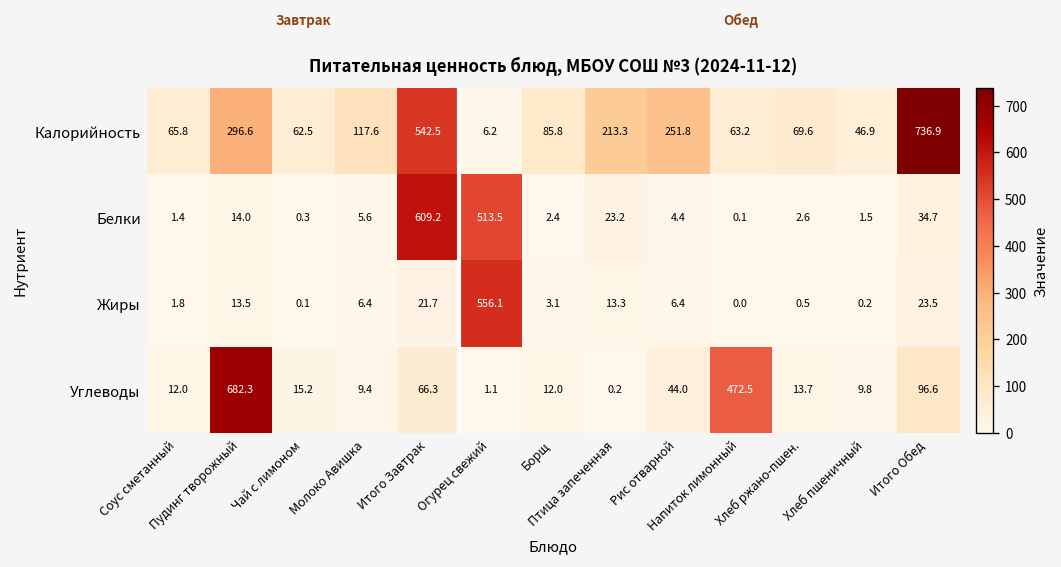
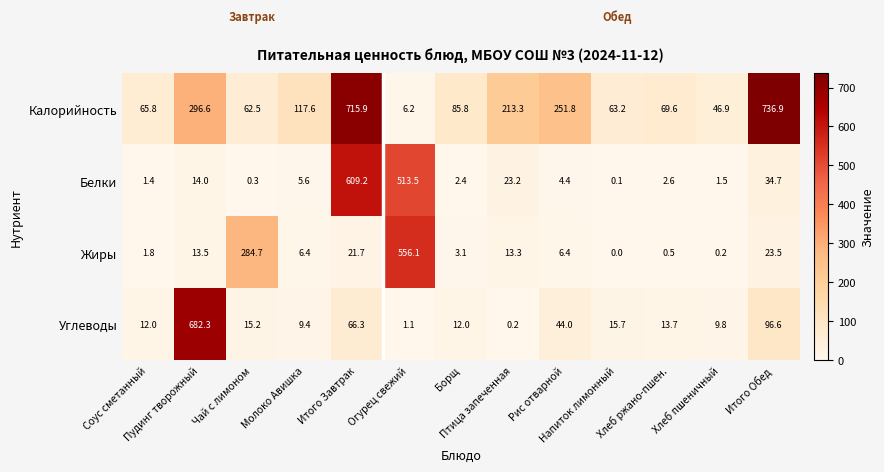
Калорийность, Итого Завтрак: 542.5 -> 715.9
Жиры, Чай с лимоном: 0.1 -> 284.7
Углеводы, Напиток лимонный: 472.5 -> 15.7
